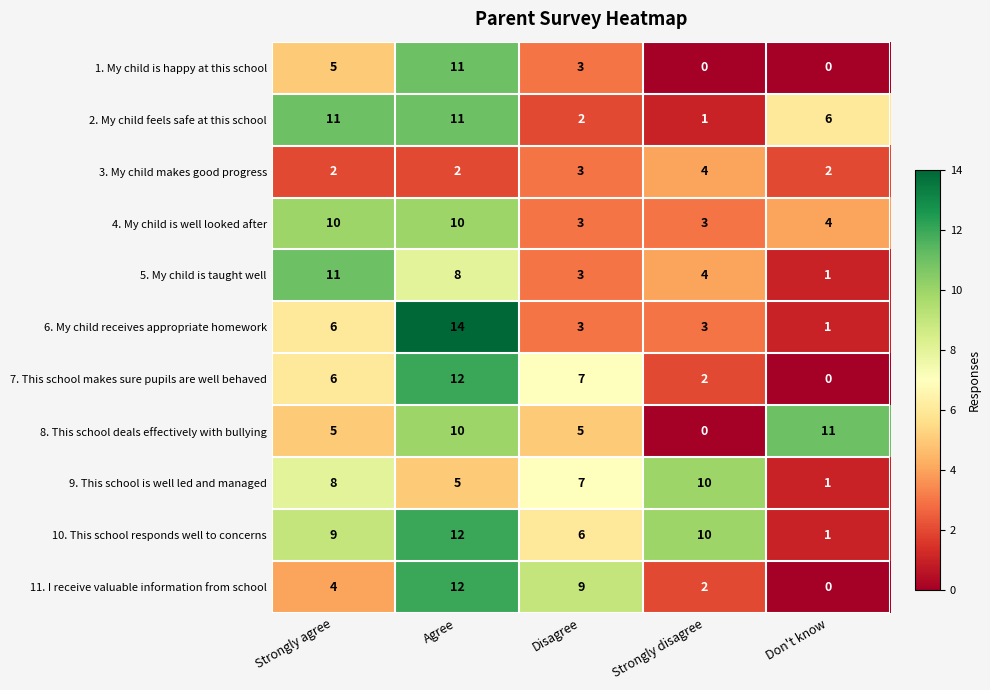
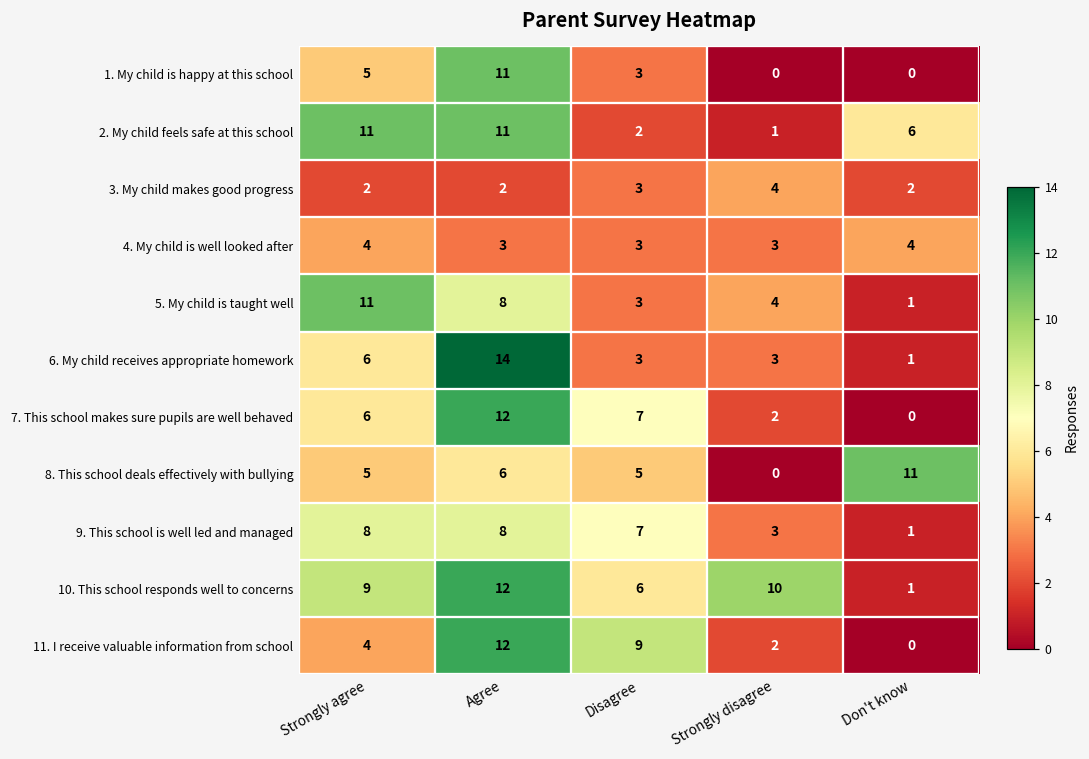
4. My child is well looked after, Strongly agree: 10 -> 4
4. My child is well looked after, Agree: 10 -> 3
8. This school deals effectively with bullying, Agree: 10 -> 6
9. This school is well led and managed, Agree: 5 -> 8
9. This school is well led and managed, Strongly disagree: 10 -> 3
